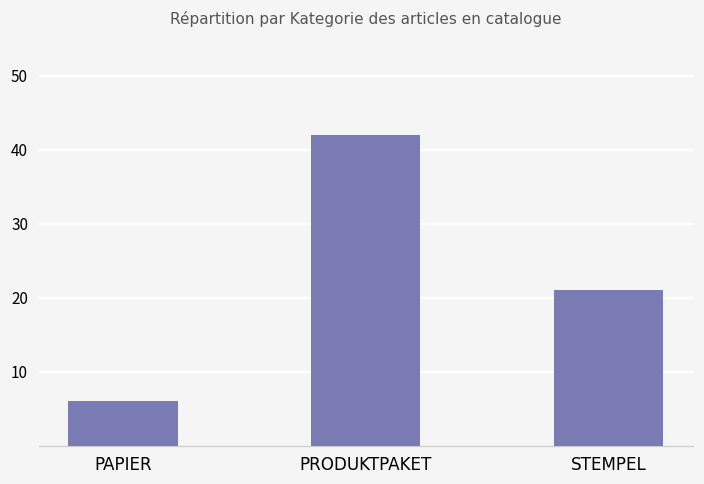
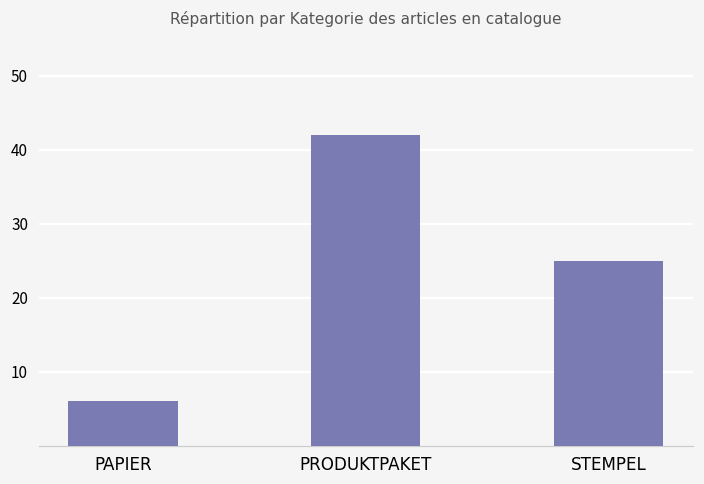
STEMPEL: 21 -> 25
